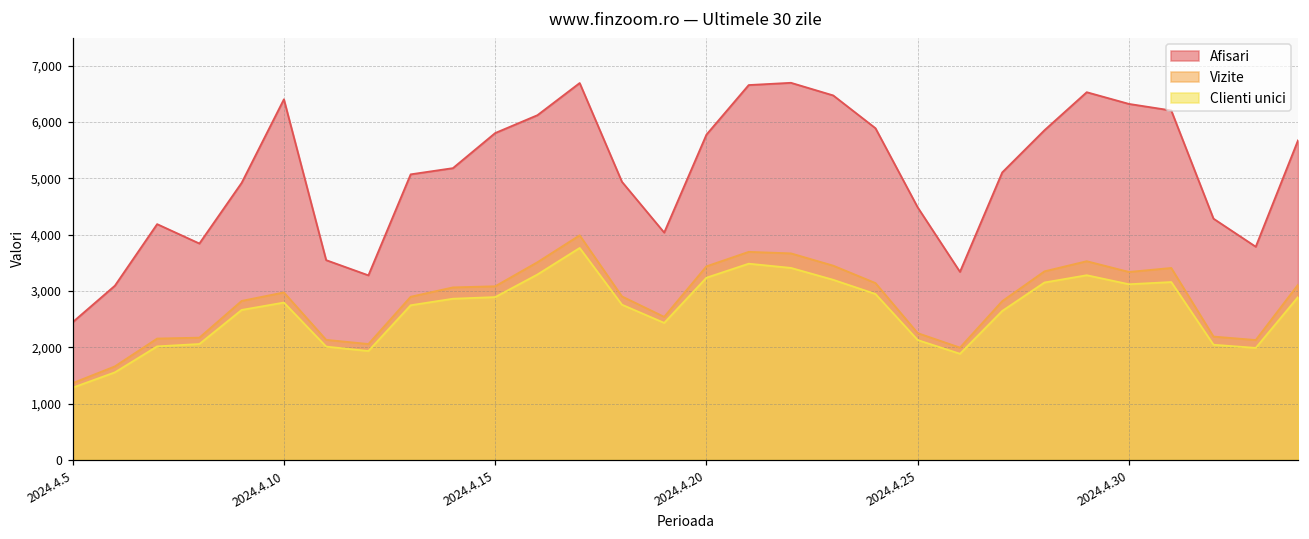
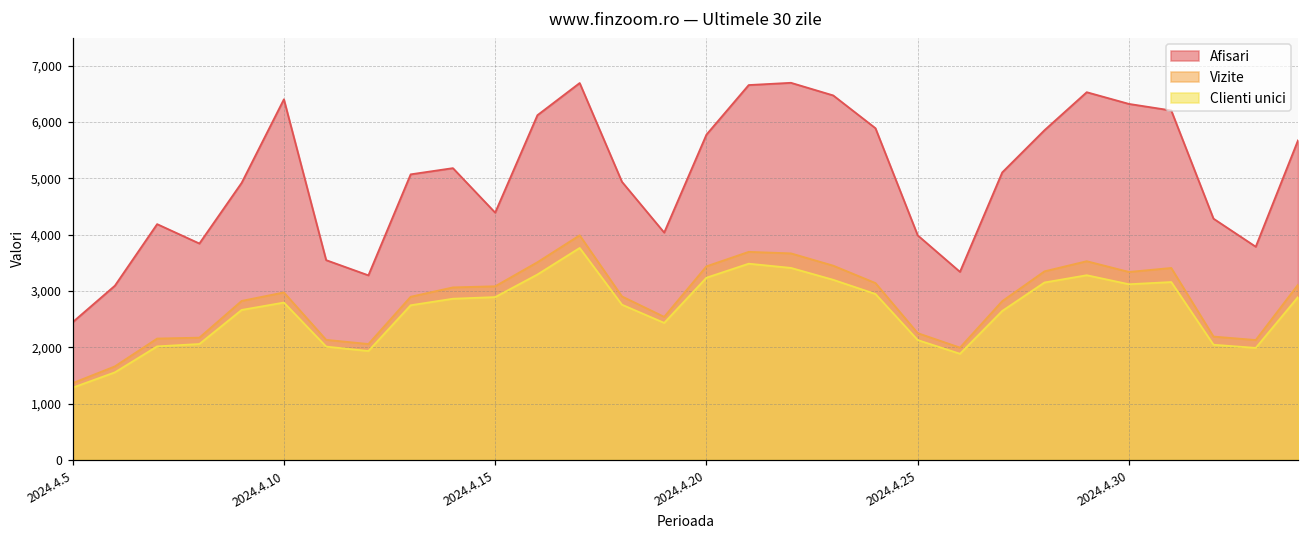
Afisari, 2024.4.15: 5,800 -> 4,400
Afisari, 2024.4.25: 4,500 -> 4,000
